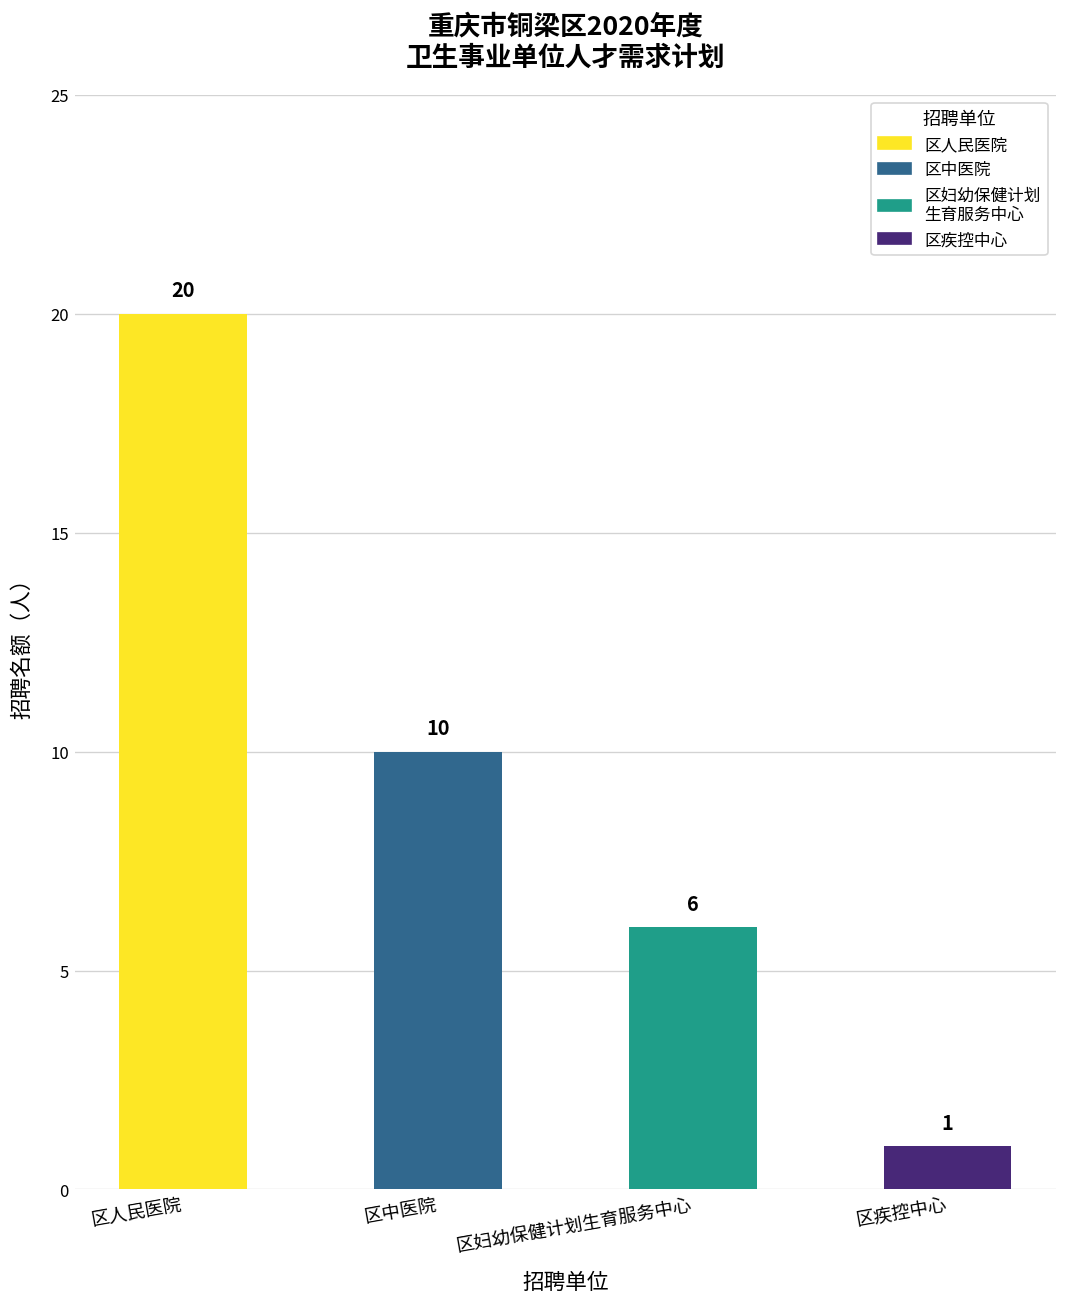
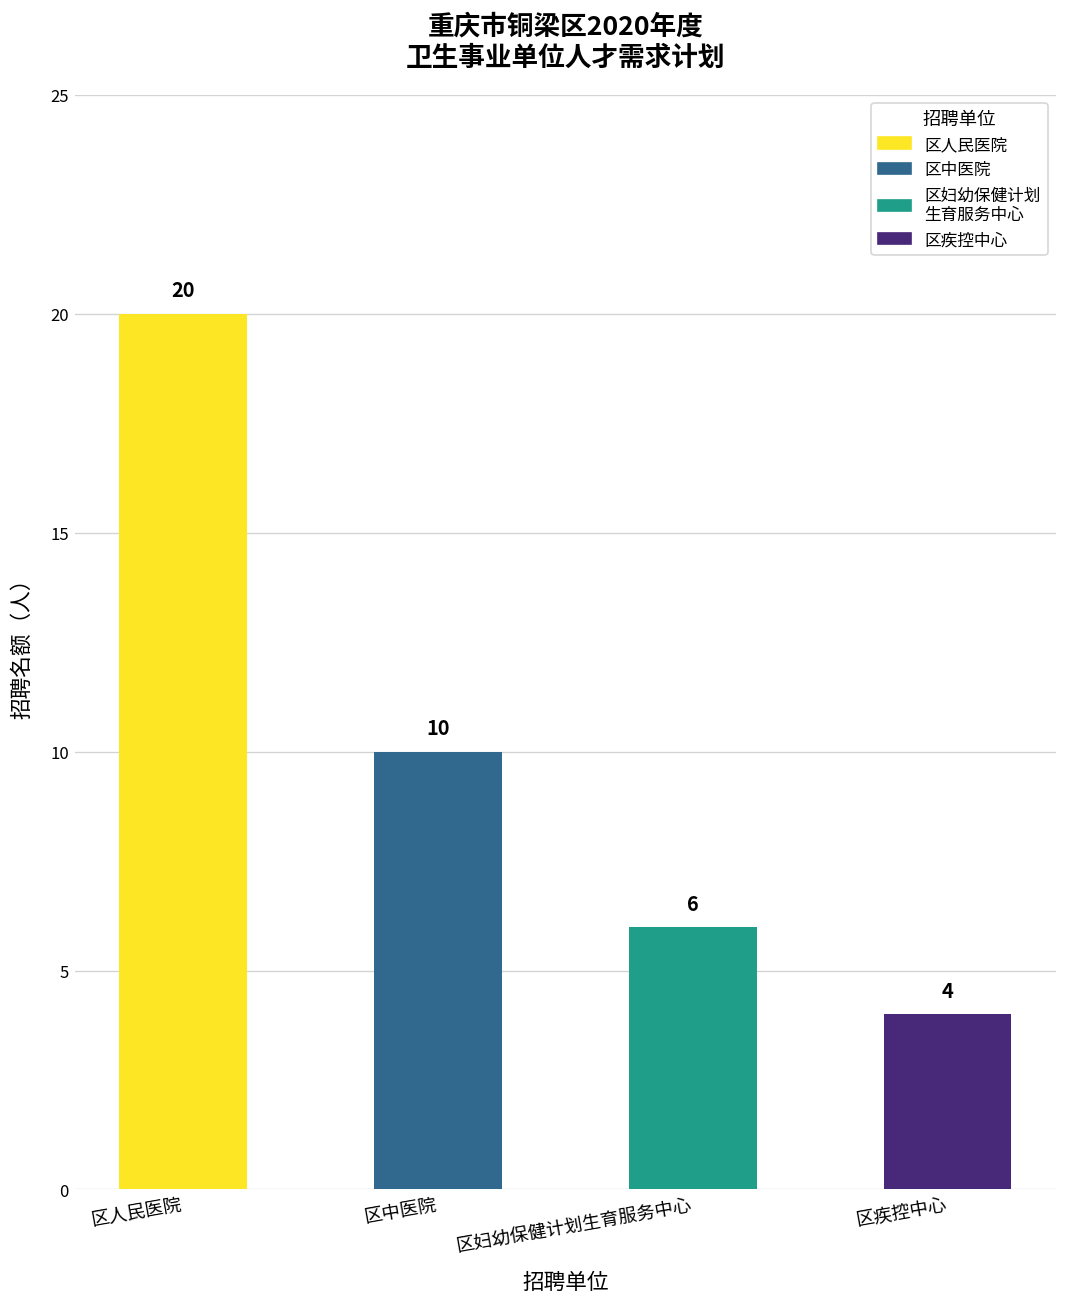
区疾控中心: 1 -> 4
